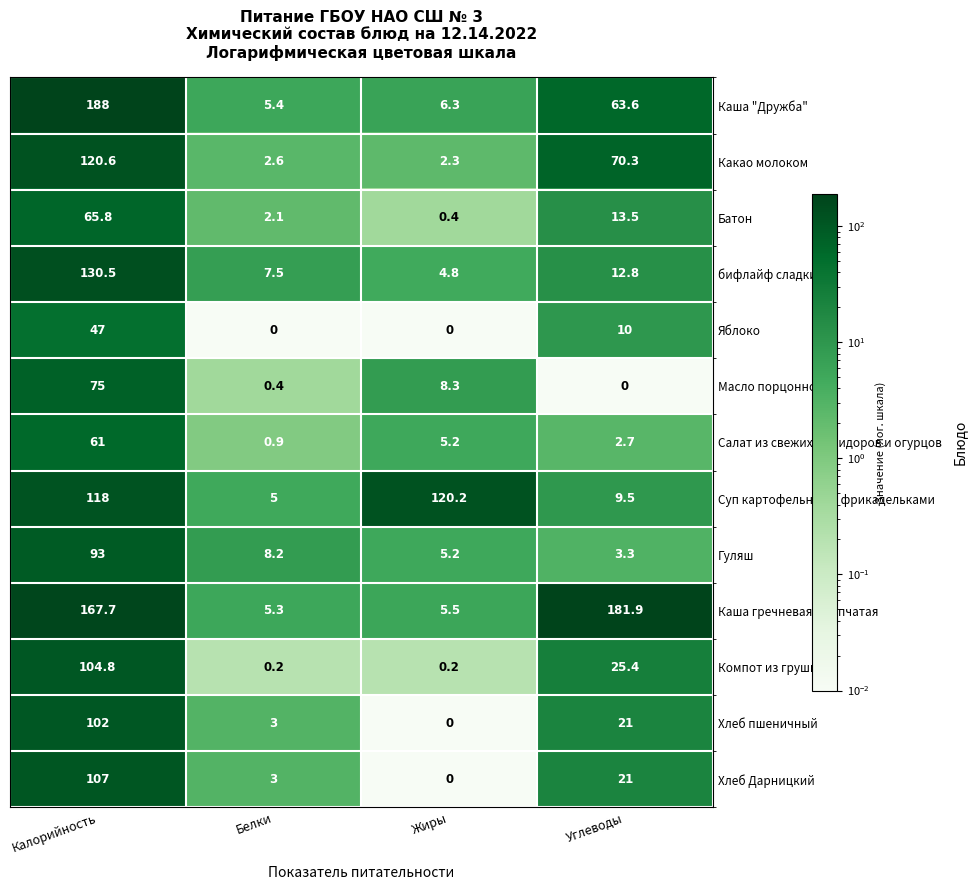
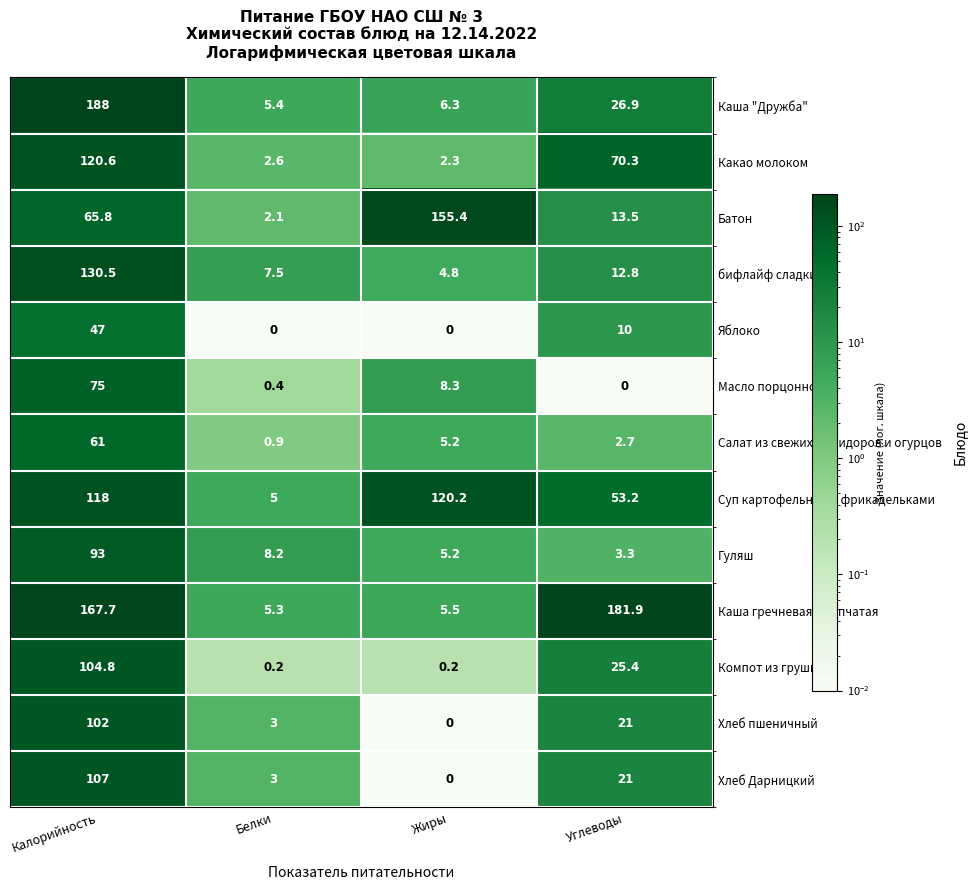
Каша "Дружба", Углеводы: 63.6 -> 26.9
Батон, Жиры: 0.4 -> 155.4
Суп картофельный с фрикадельками, Углеводы: 9.5 -> 53.2
